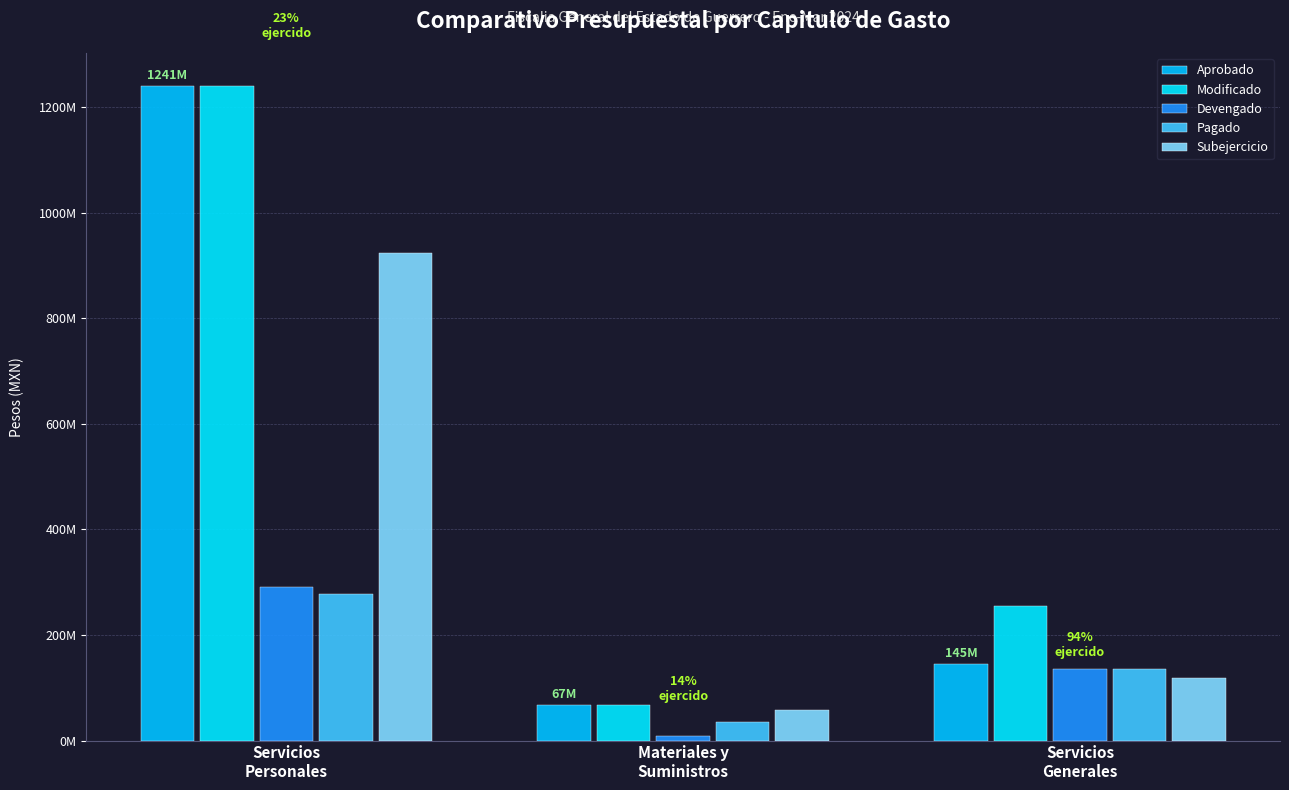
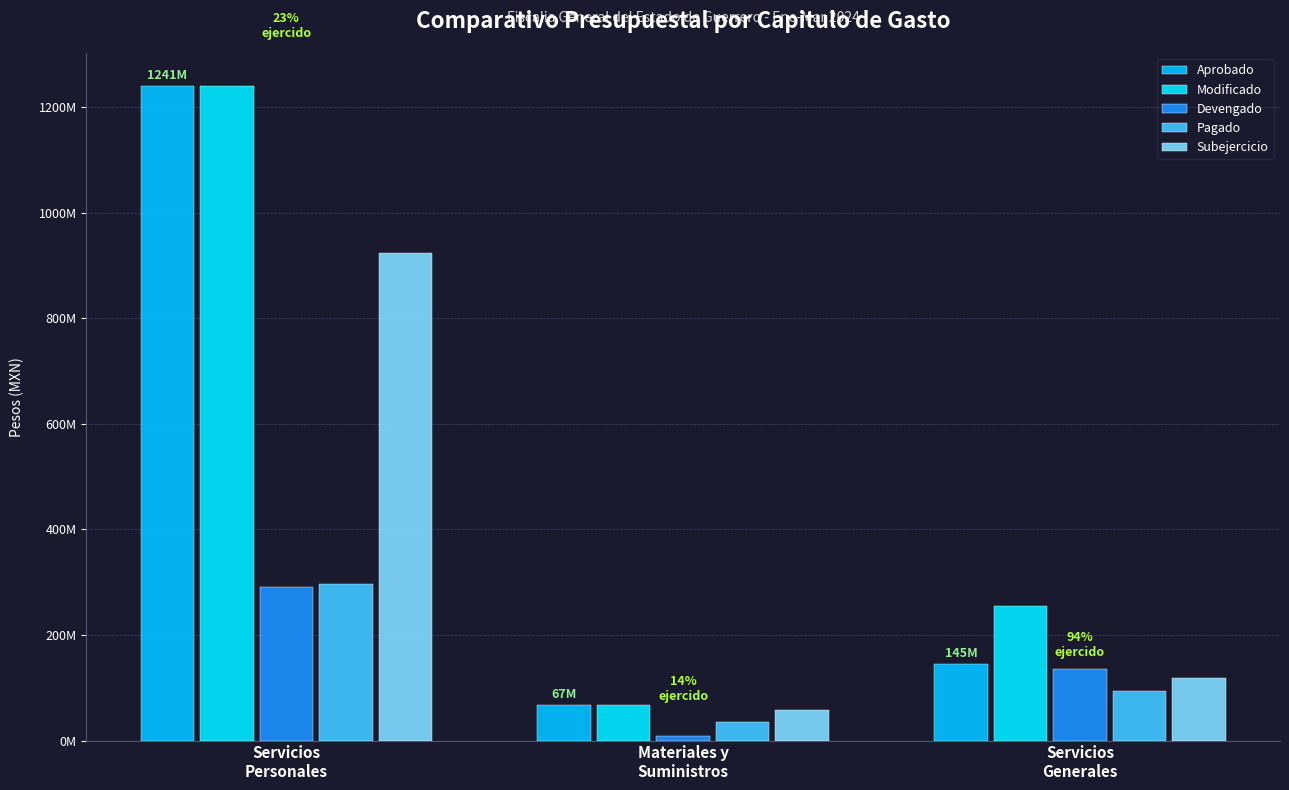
Pagado, Servicios Personales: 280000000 -> 300000000
Pagado, Servicios Generales: 140000000 -> 90000000
